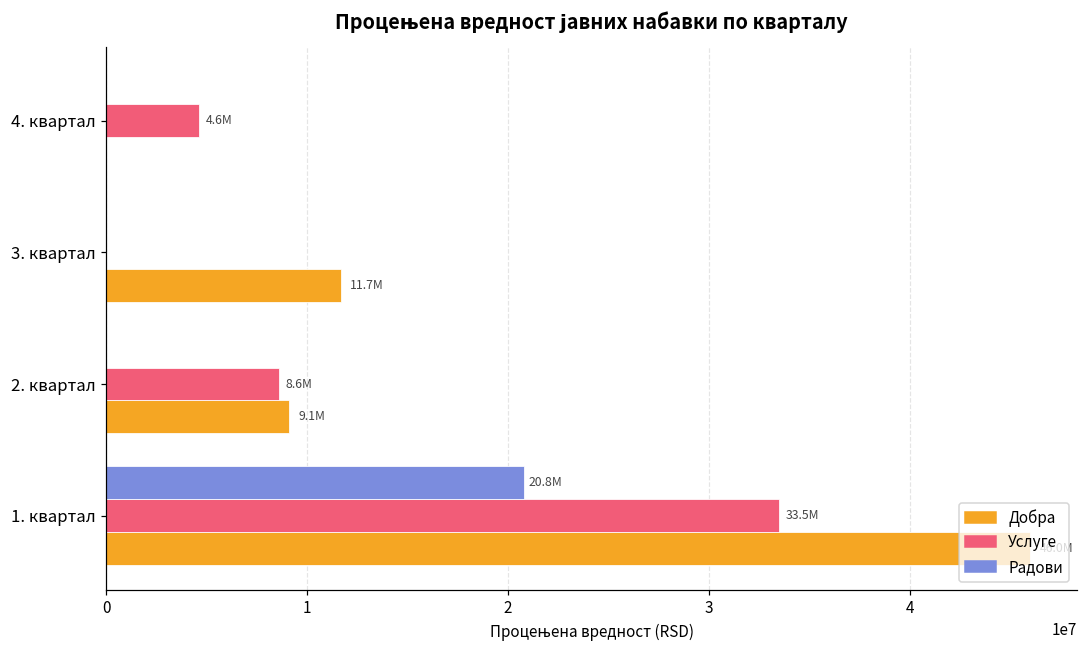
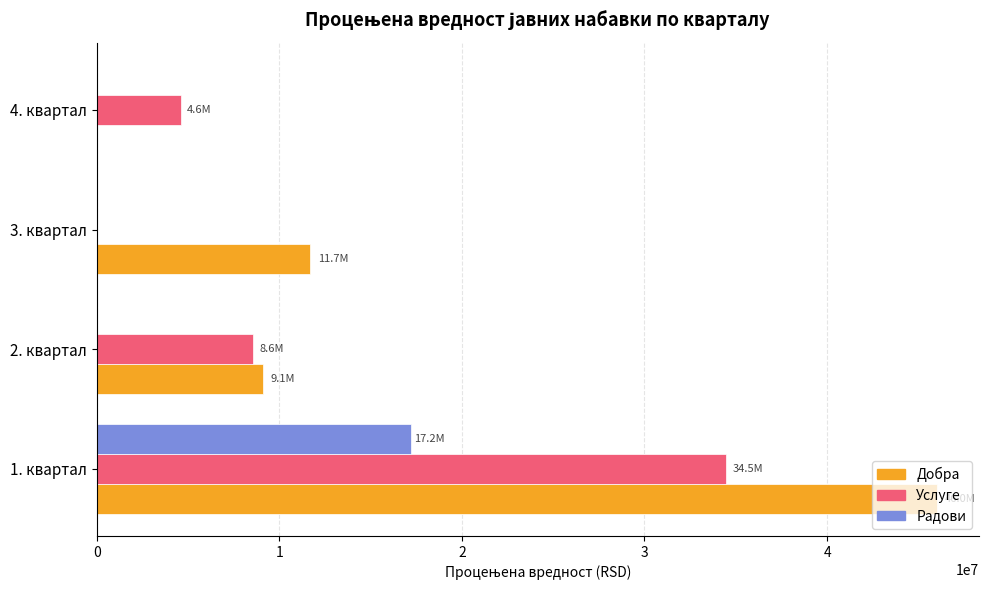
Радови, 1. квартал: 20.8M -> 17.2M
Услуге, 1. квартал: 33.5M -> 34.5M
